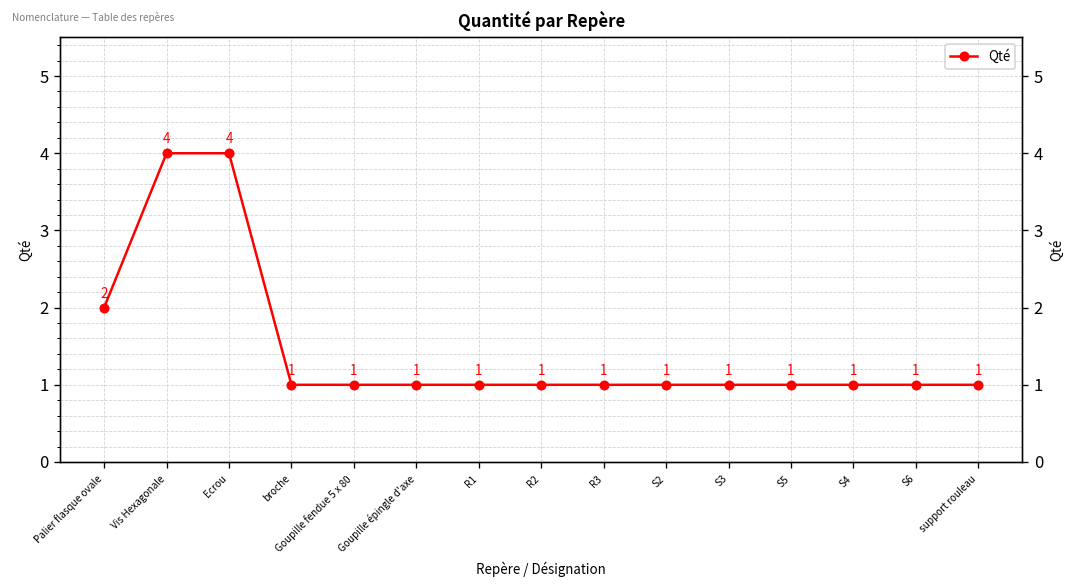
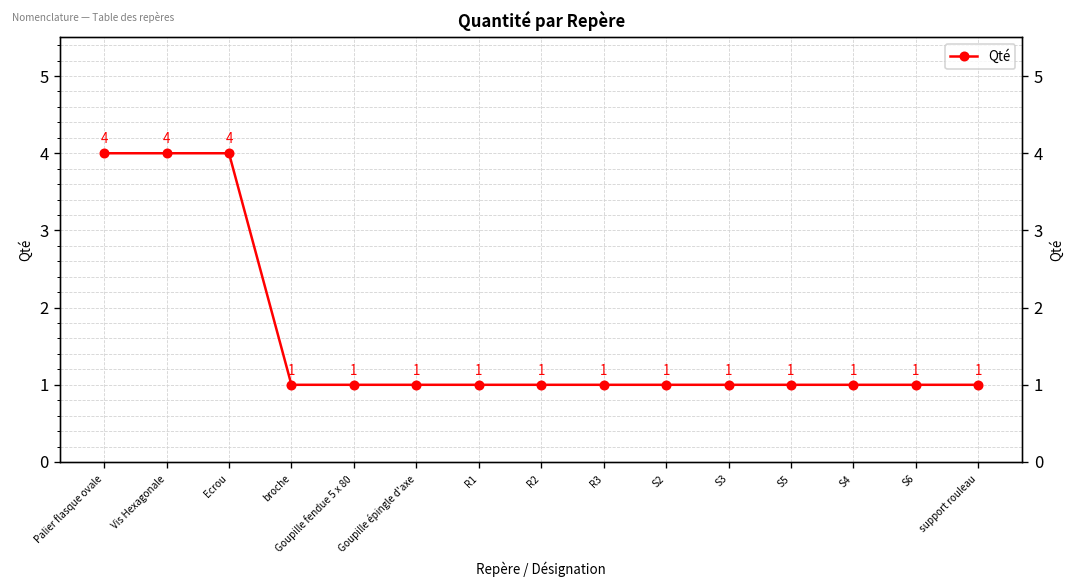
Palier flasque ovale: 2 -> 4
